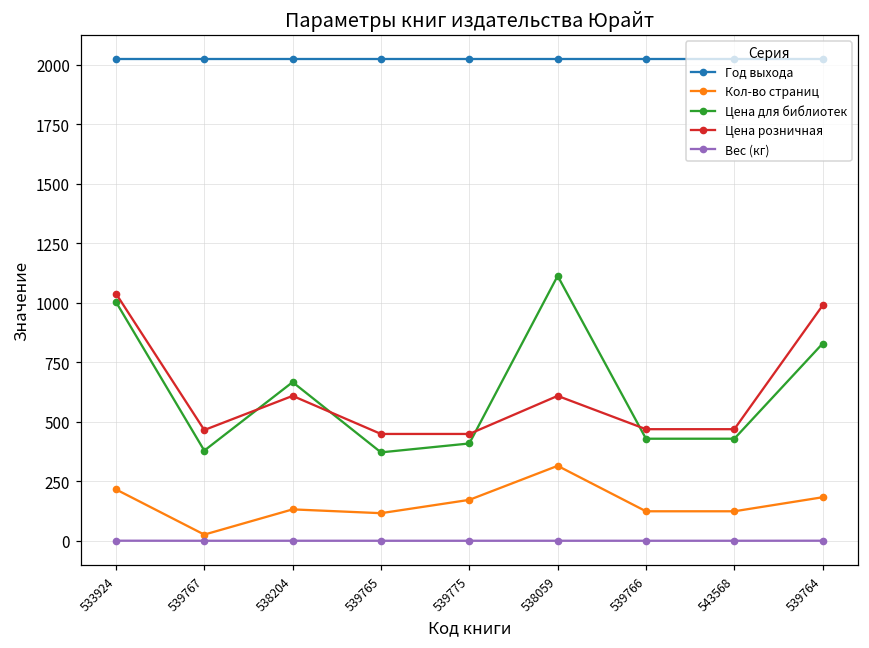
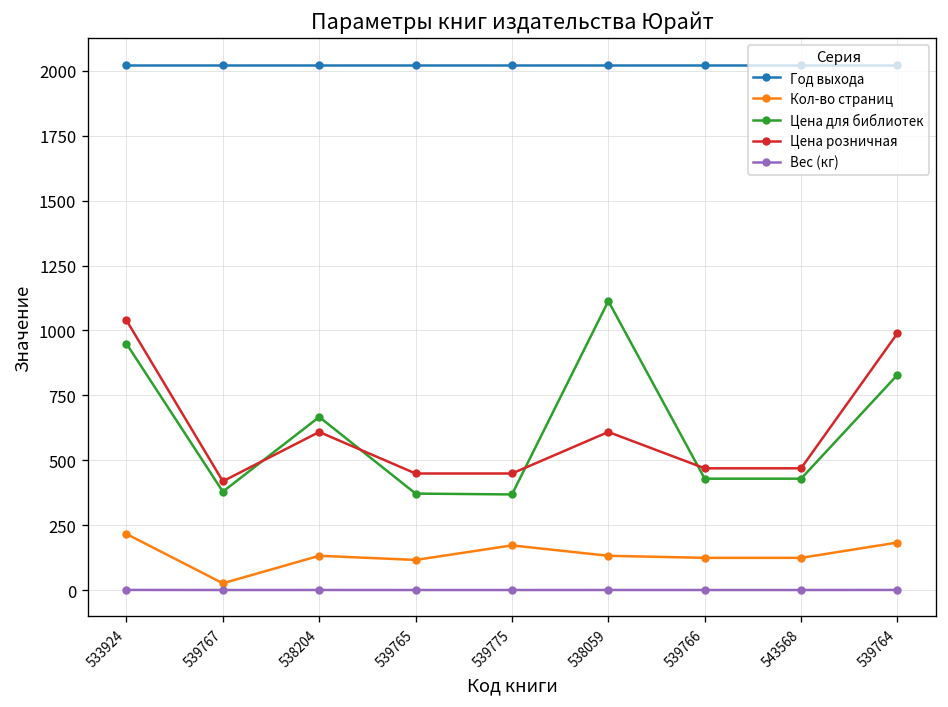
Цена для библиотек, 533924: 1000 -> 950
Цена розничная, 539767: 470 -> 420
Цена для библиотек, 539775: 410 -> 370
Кол-во страниц, 538059: 320 -> 130
